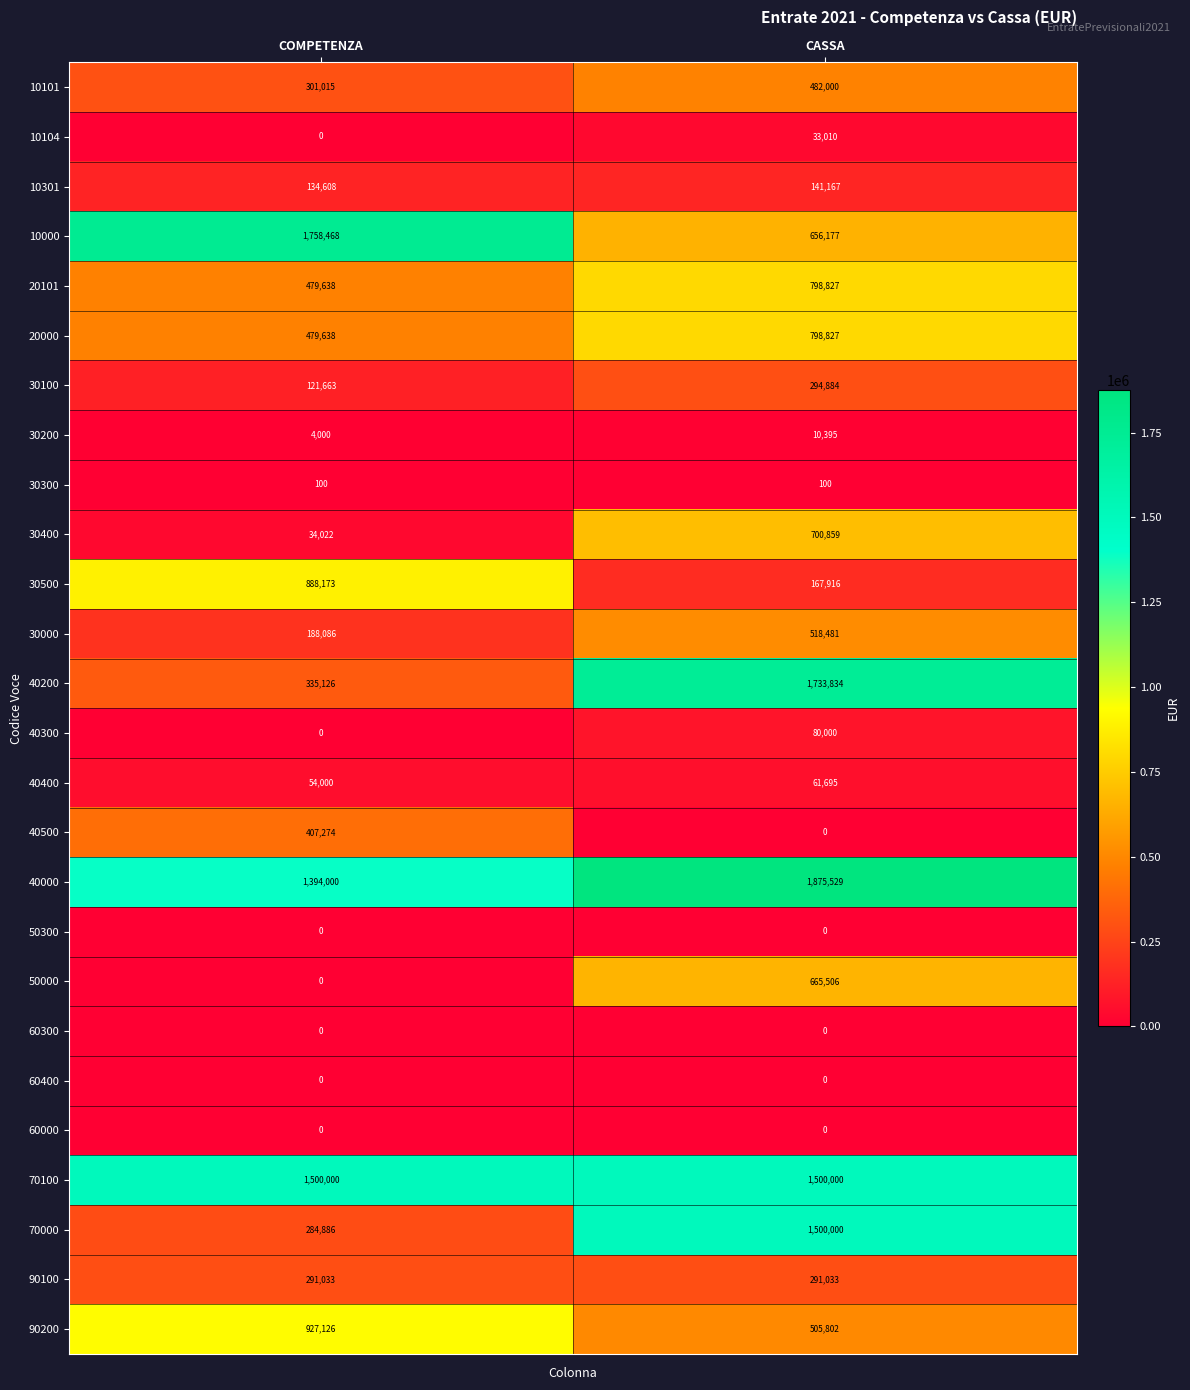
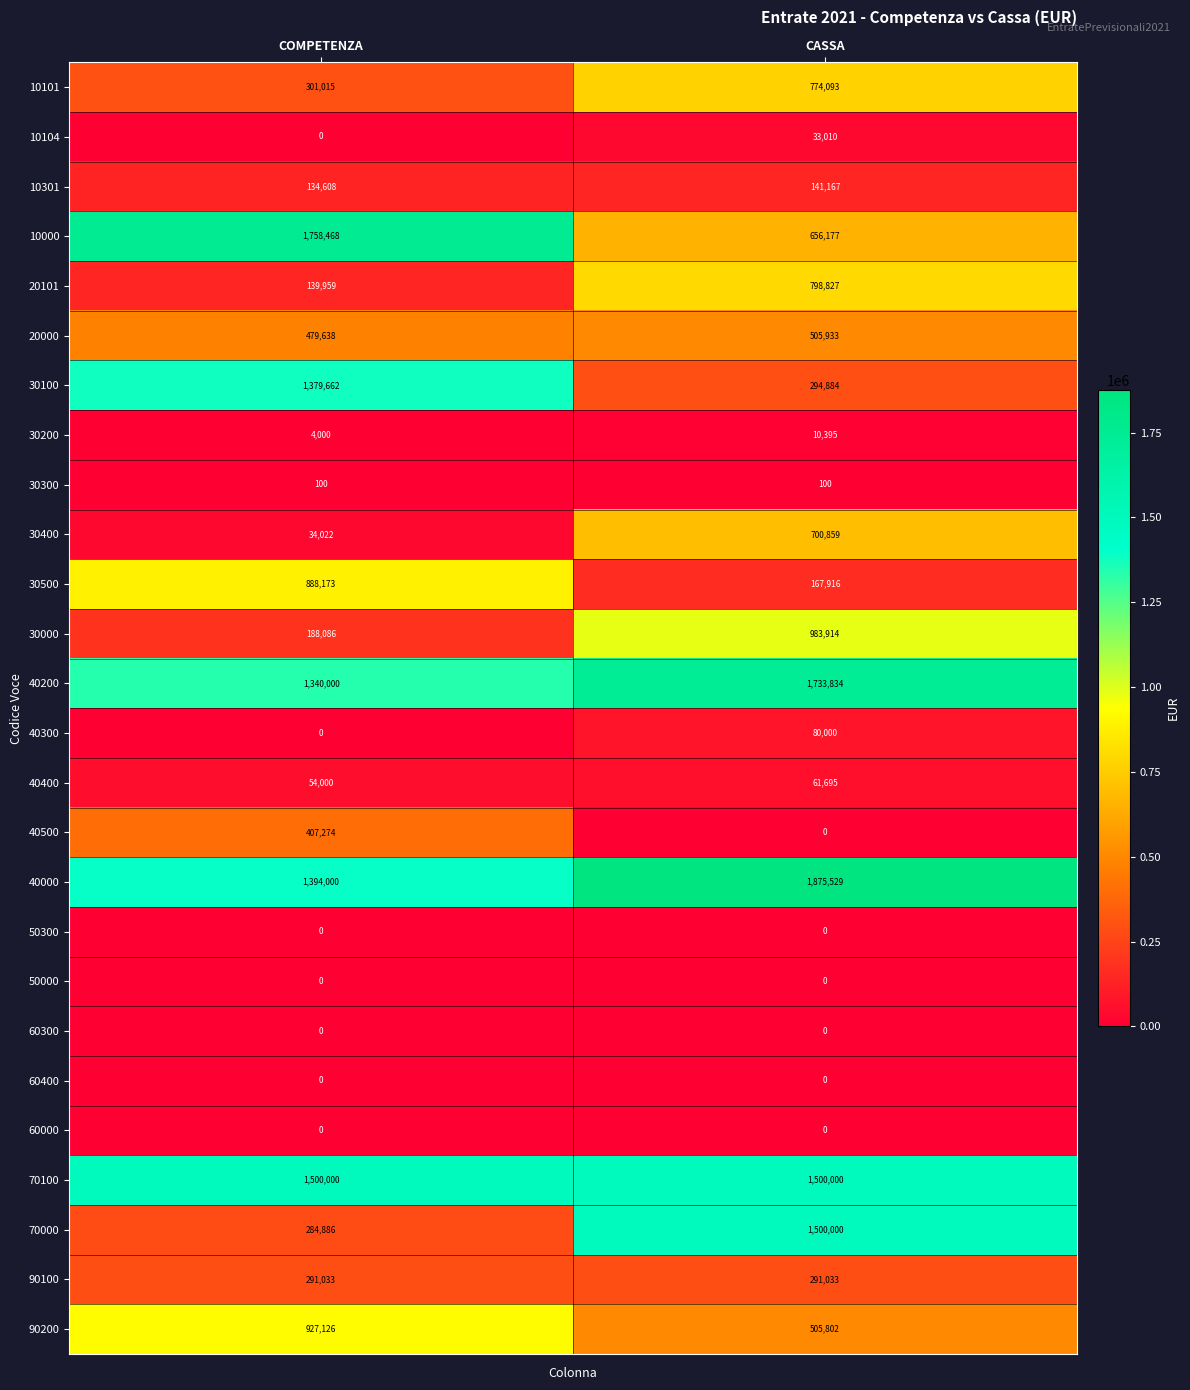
10101, CASSA: 482,000 -> 774,093
20101, COMPETENZA: 479,638 -> 139,959
20000, CASSA: 798,827 -> 505,933
30100, COMPETENZA: 121,663 -> 1,379,662
30000, CASSA: 518,481 -> 983,914
40200, COMPETENZA: 335,126 -> 1,340,000
50000, CASSA: 665,506 -> 0
